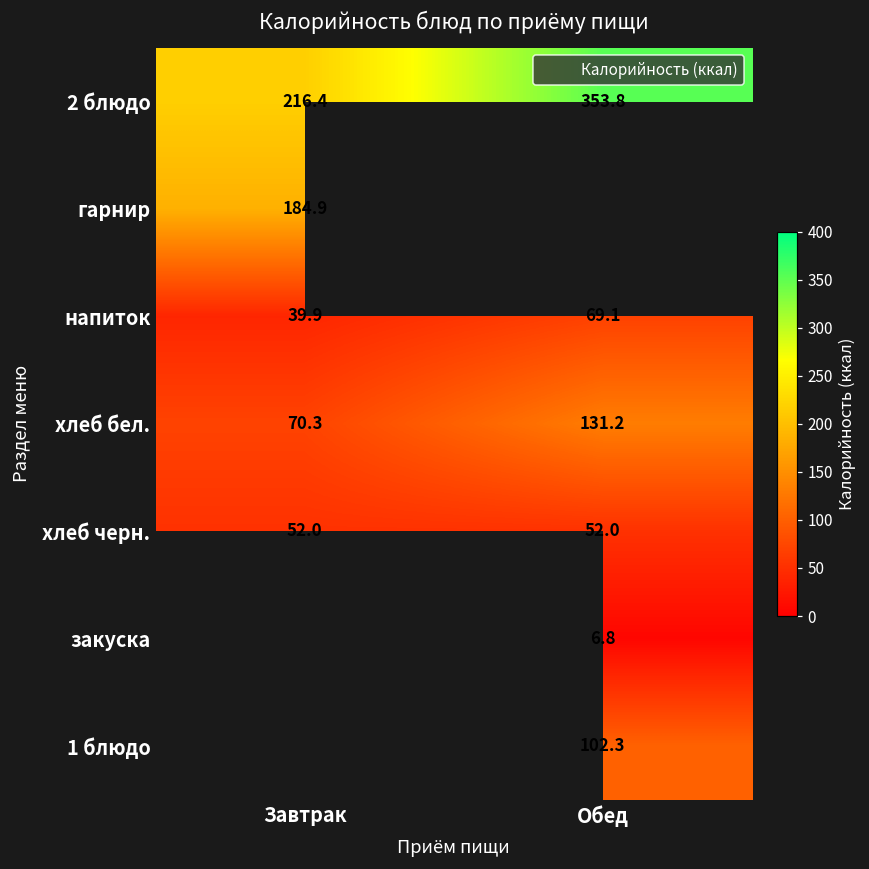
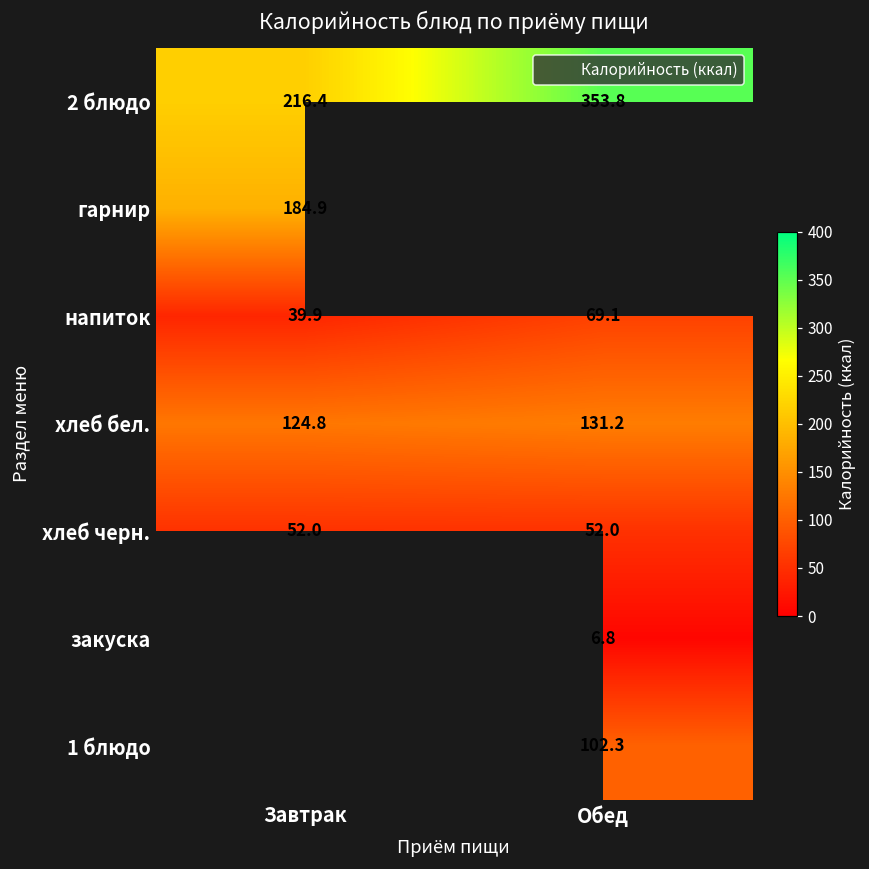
хлеб бел., Завтрак: 70.3 -> 124.8
